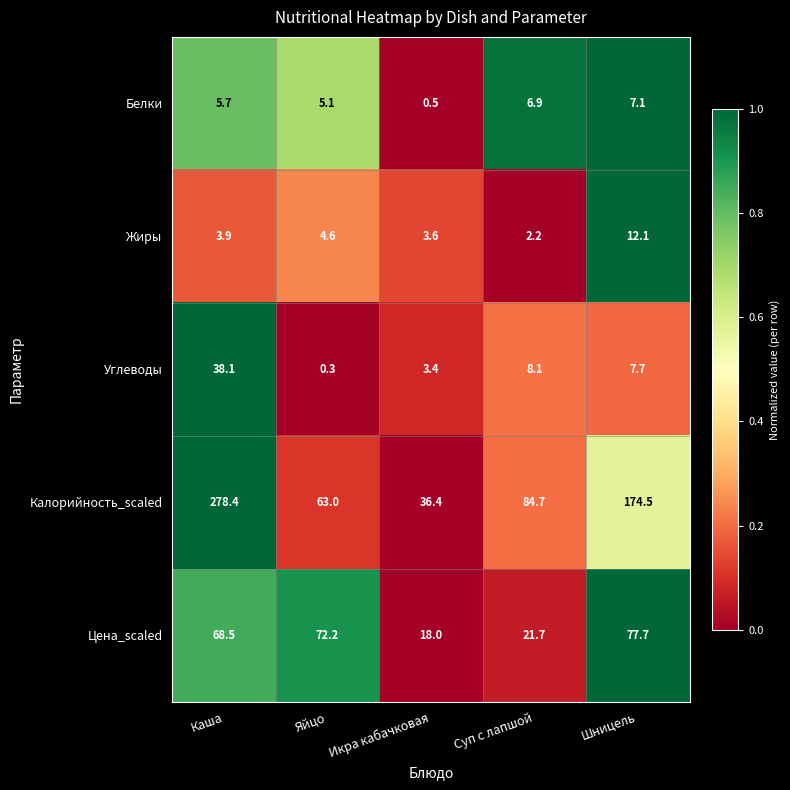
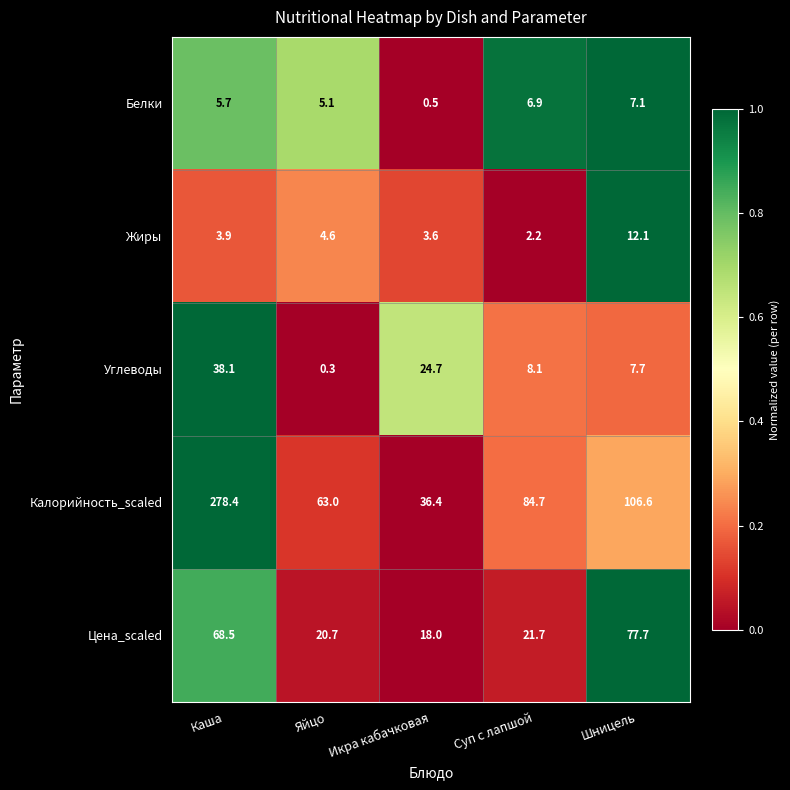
Углеводы, Икра кабачковая: 3.4 -> 24.7
Калорийность_scaled, Шницель: 174.5 -> 106.6
Цена_scaled, Яйцо: 72.2 -> 20.7
